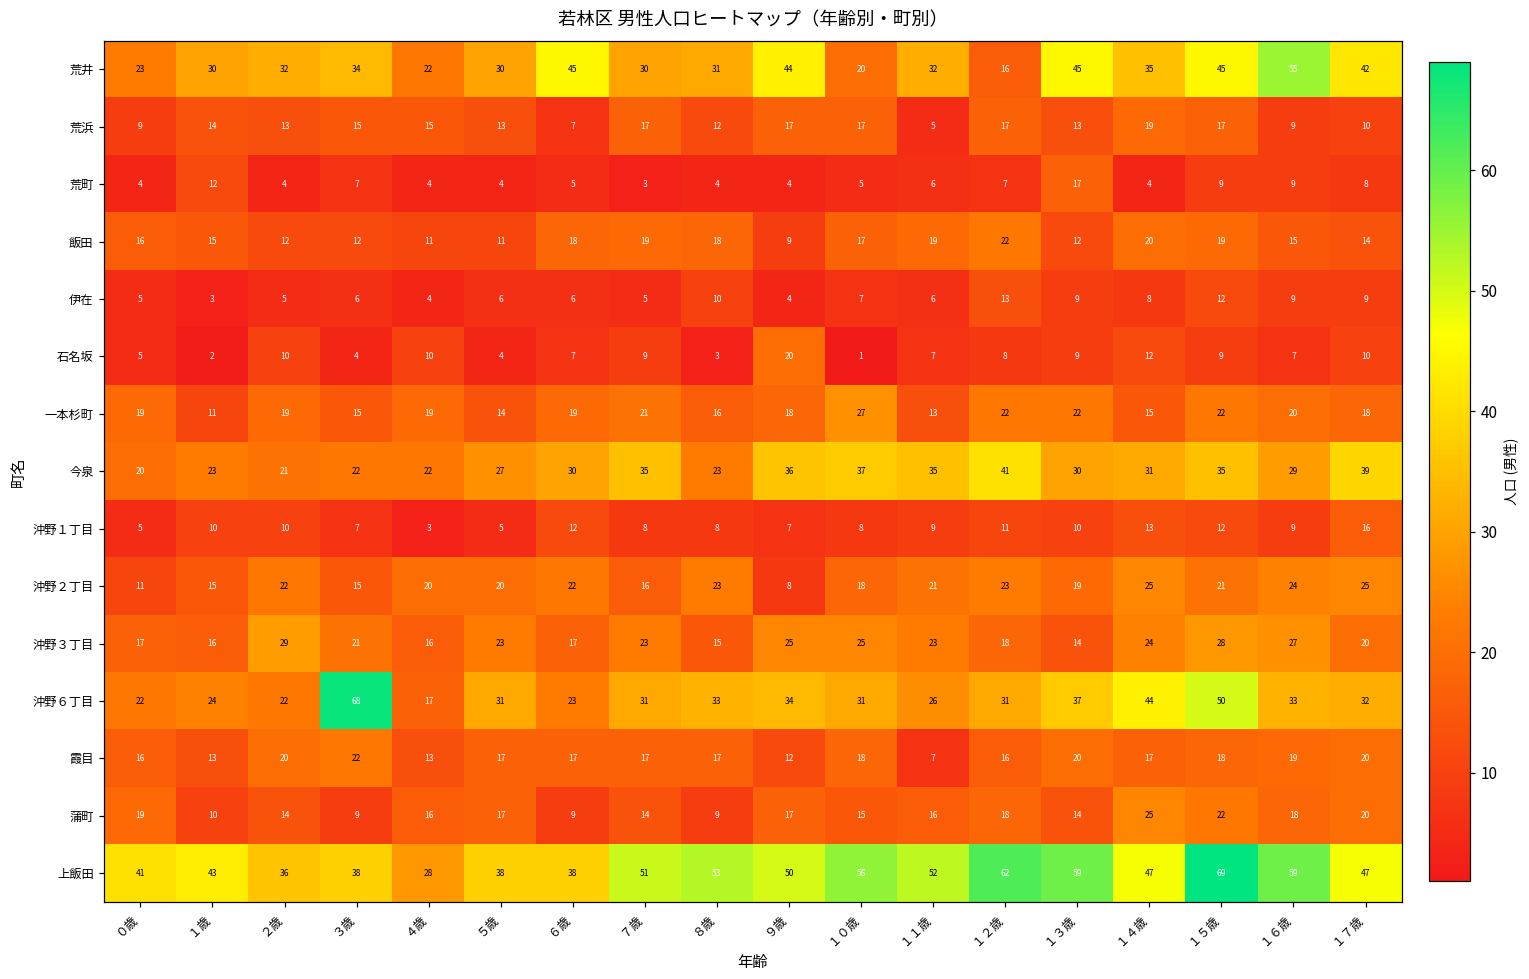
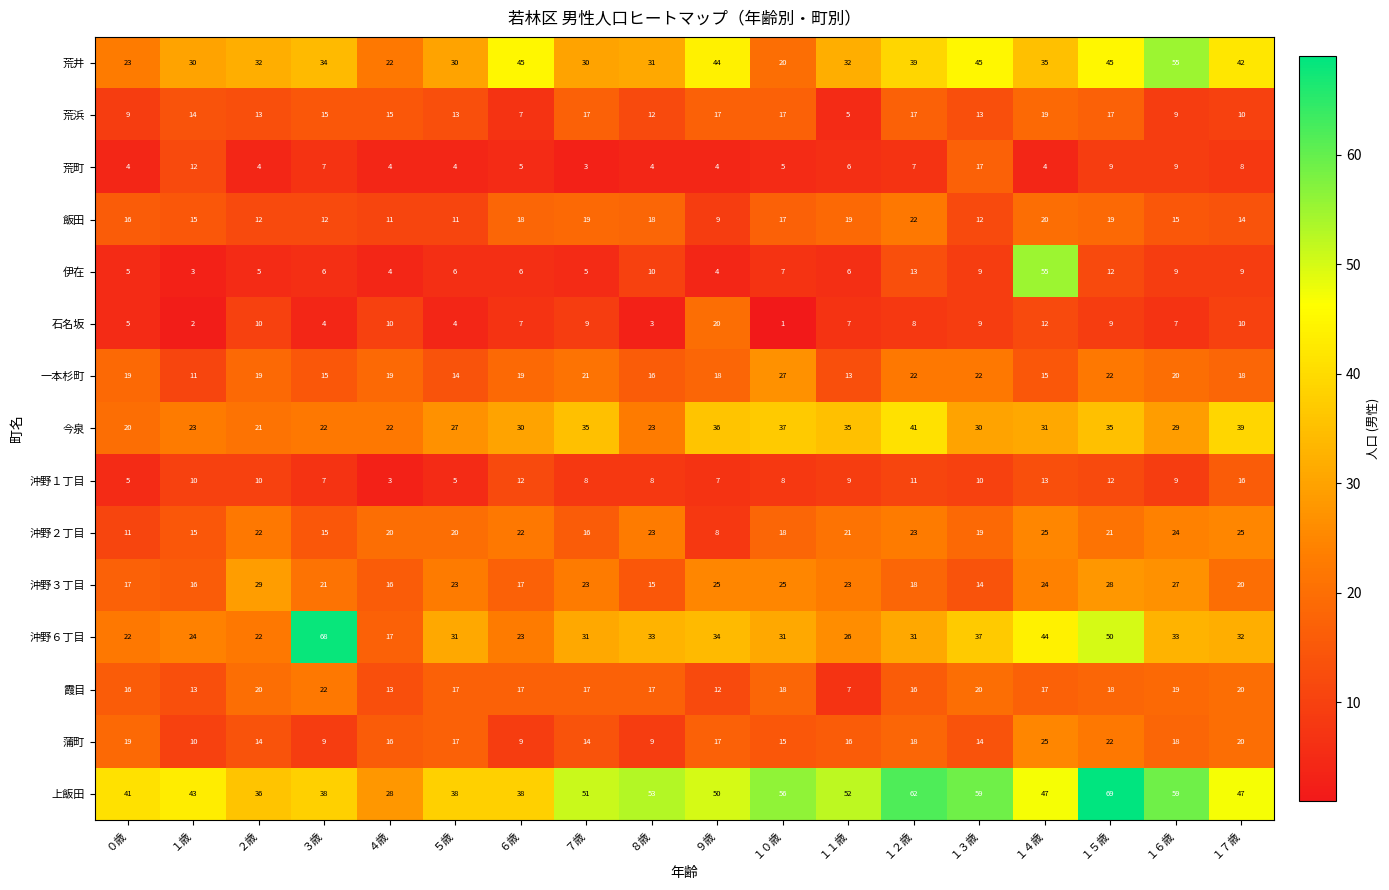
荒井, １２歳: 16 -> 39
伊在, １４歳: 8 -> 55
